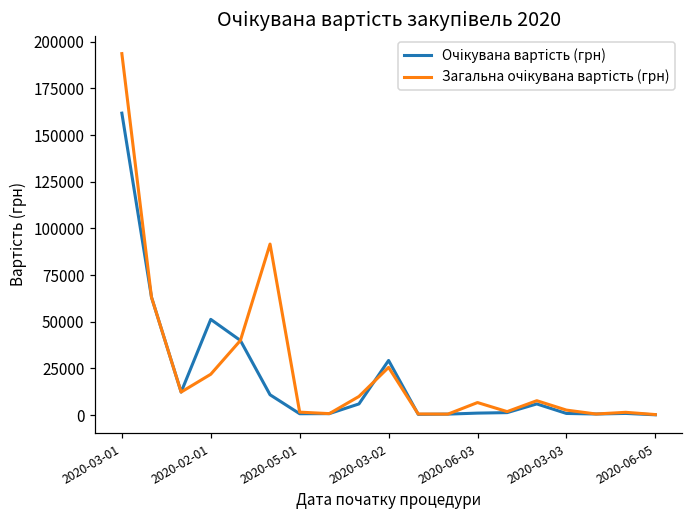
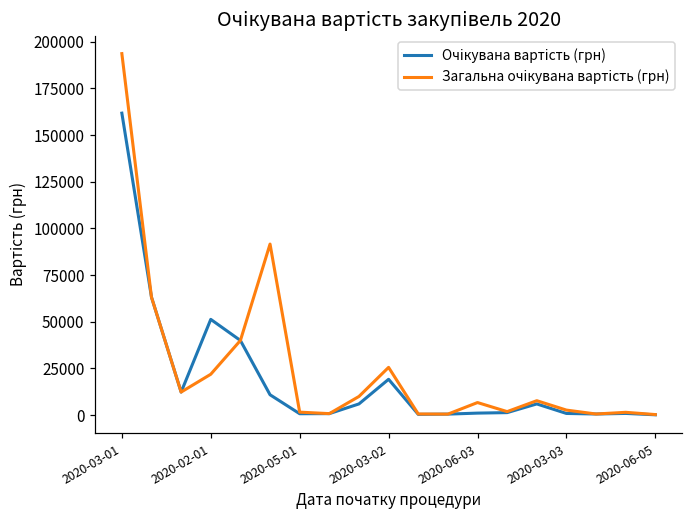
Очікувана вартість (грн), 2020-03-02: 29000 -> 19000
